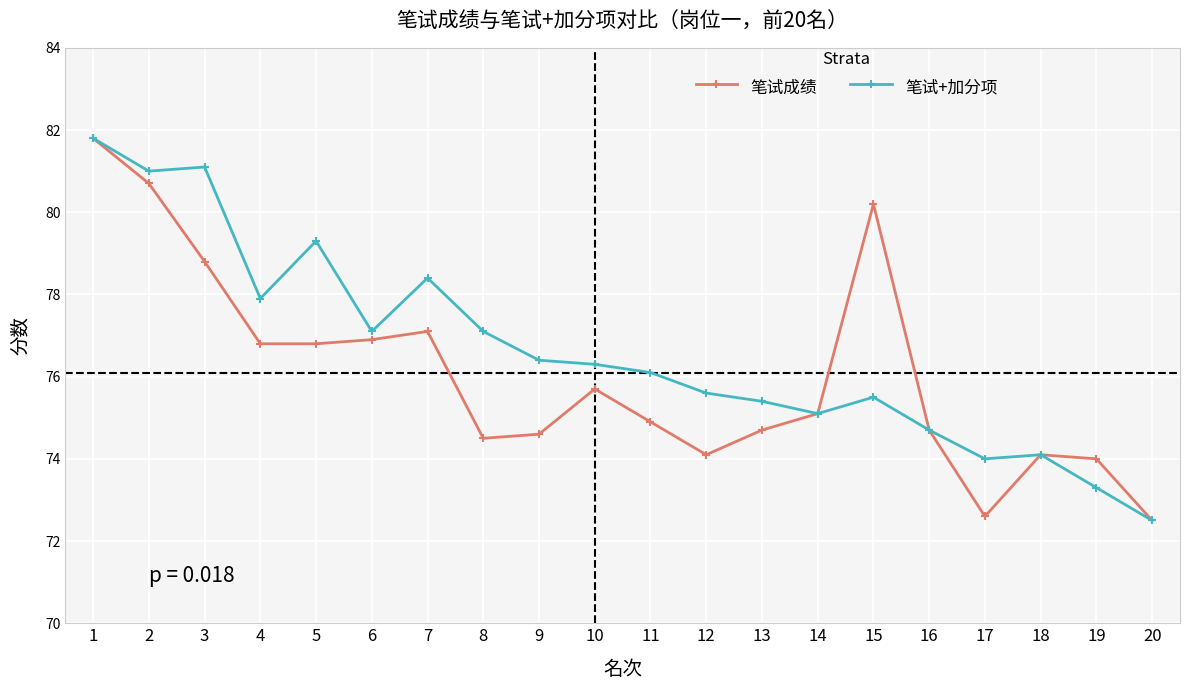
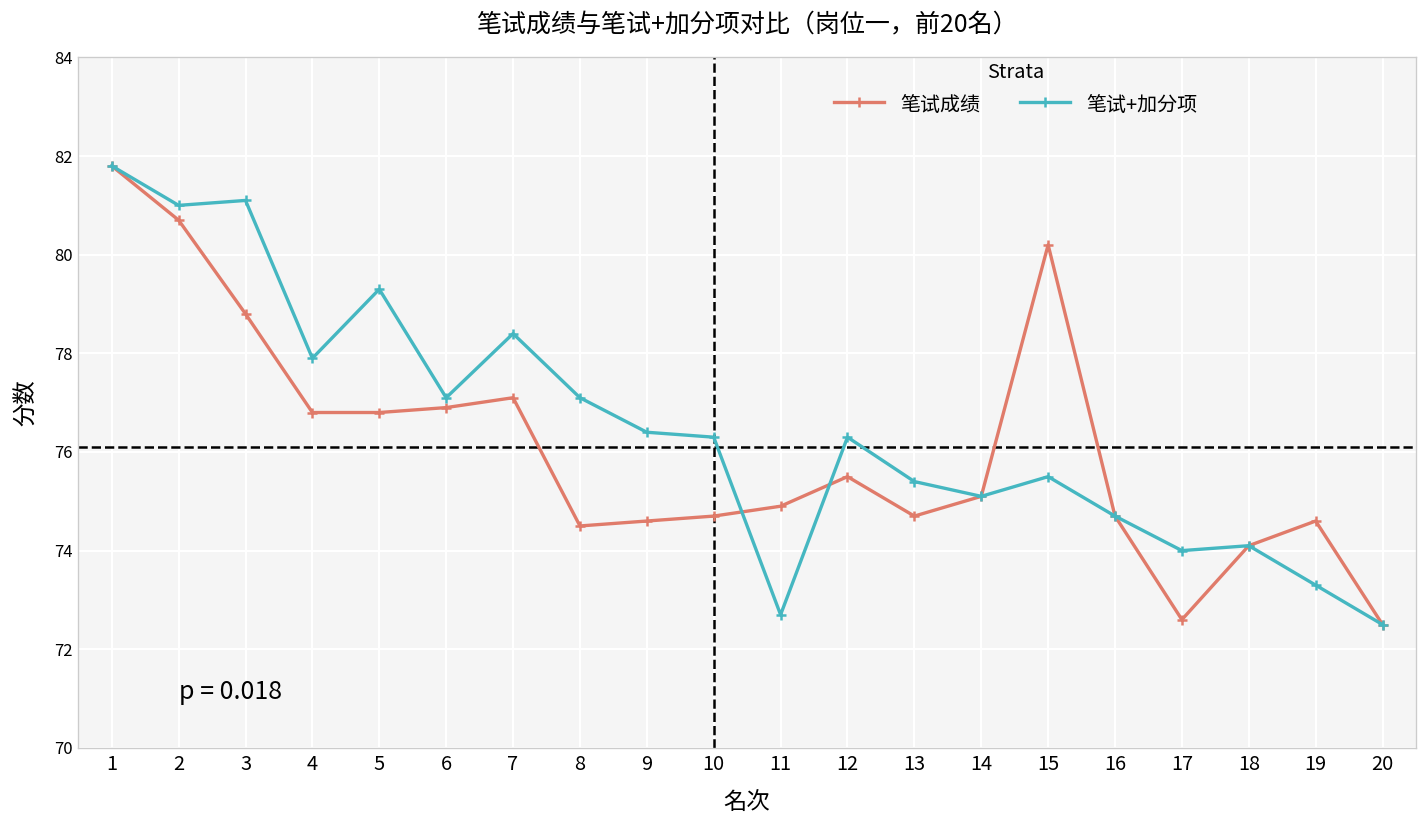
笔试成绩, 10: 75.7 -> 74.7
笔试+加分项, 11: 76.1 -> 72.7
笔试成绩, 12: 74.1 -> 75.5
笔试+加分项, 12: 75.6 -> 76.3
笔试成绩, 19: 74.0 -> 74.6
